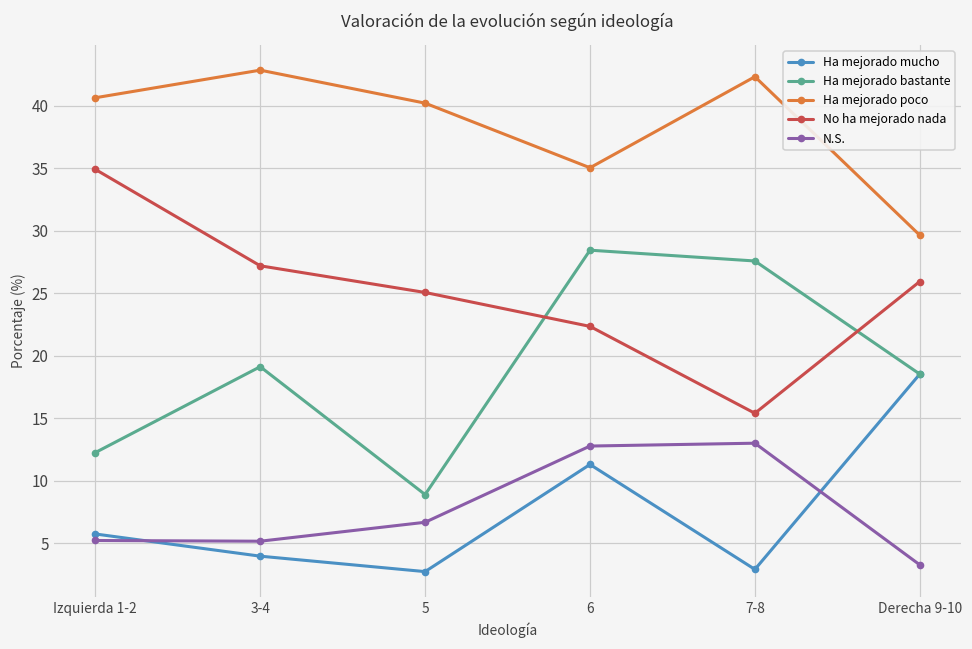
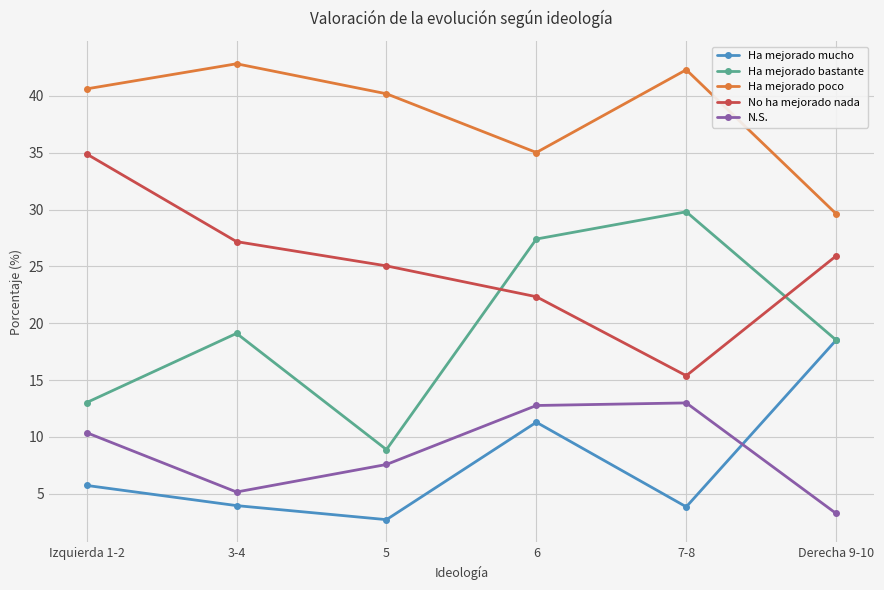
Ha mejorado bastante, Izquierda 1-2: 12.2 -> 13.0
N.S., Izquierda 1-2: 5.2 -> 10.4
N.S., 5: 6.7 -> 7.6
Ha mejorado bastante, 6: 28.4 -> 27.4
Ha mejorado mucho, 7-8: 2.9 -> 3.8
Ha mejorado bastante, 7-8: 27.6 -> 29.8
